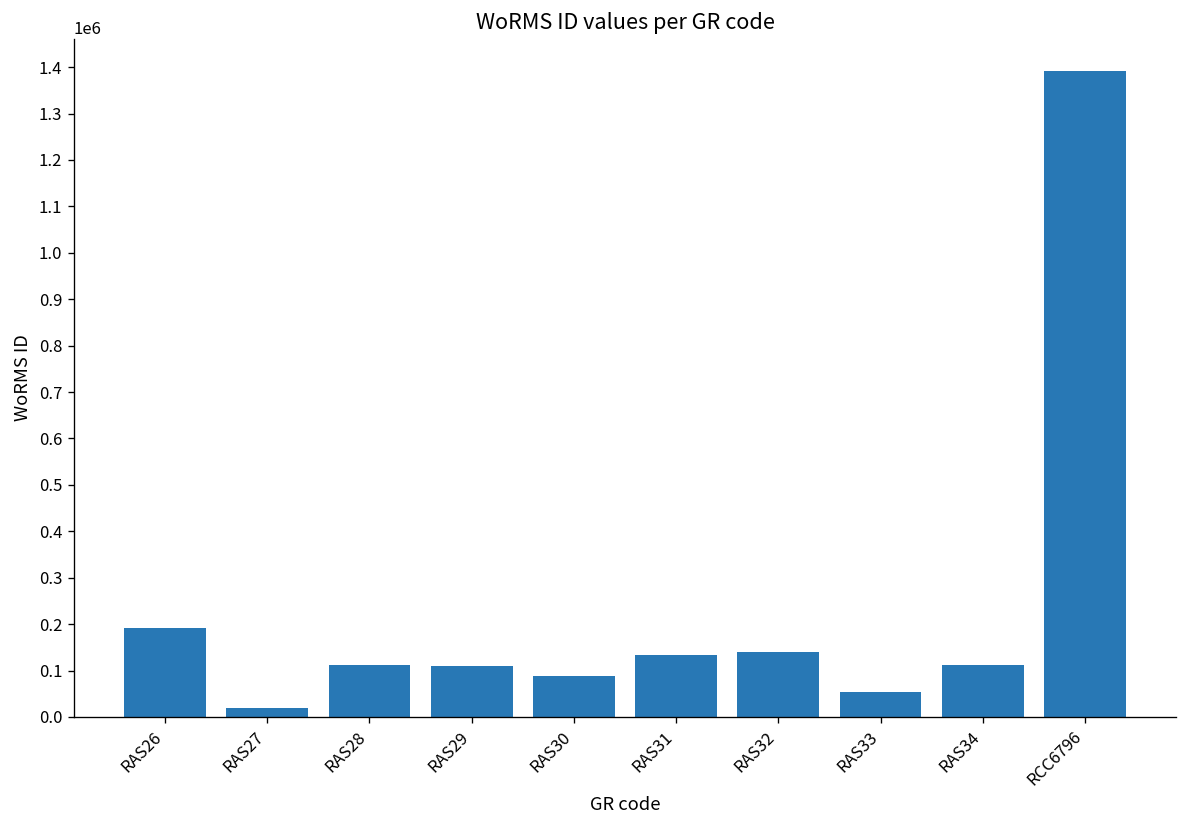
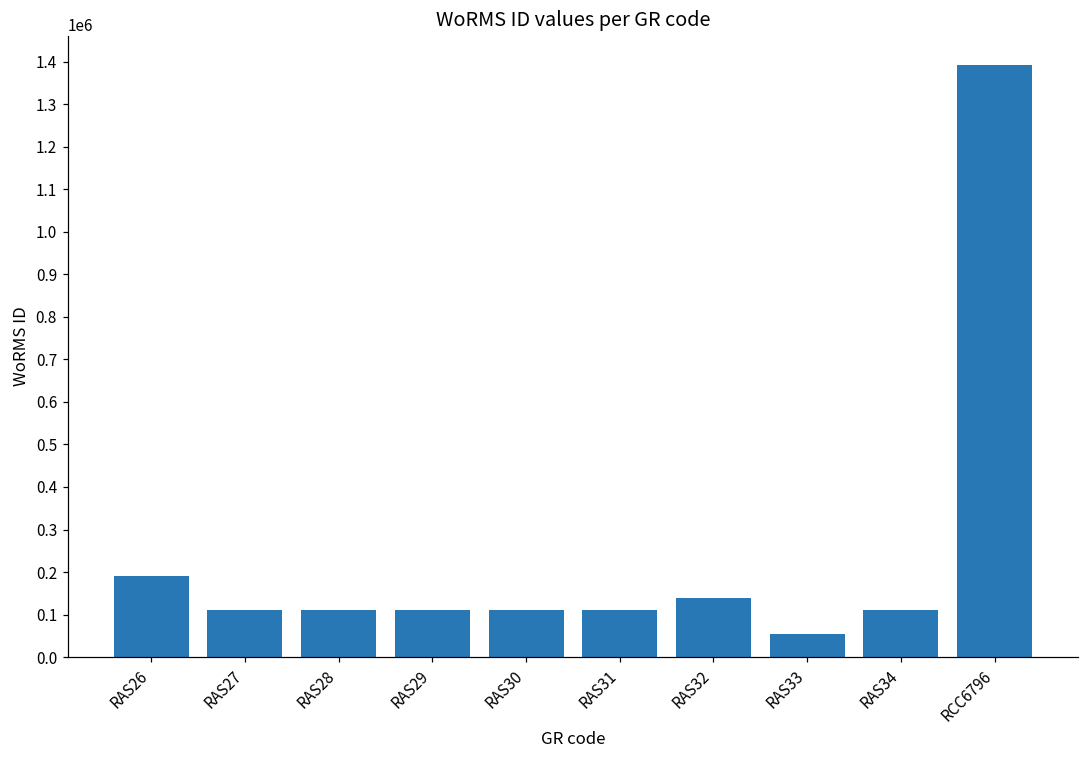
RAS27: 20000 -> 110000
RAS30: 90000 -> 110000
RAS31: 130000 -> 110000
